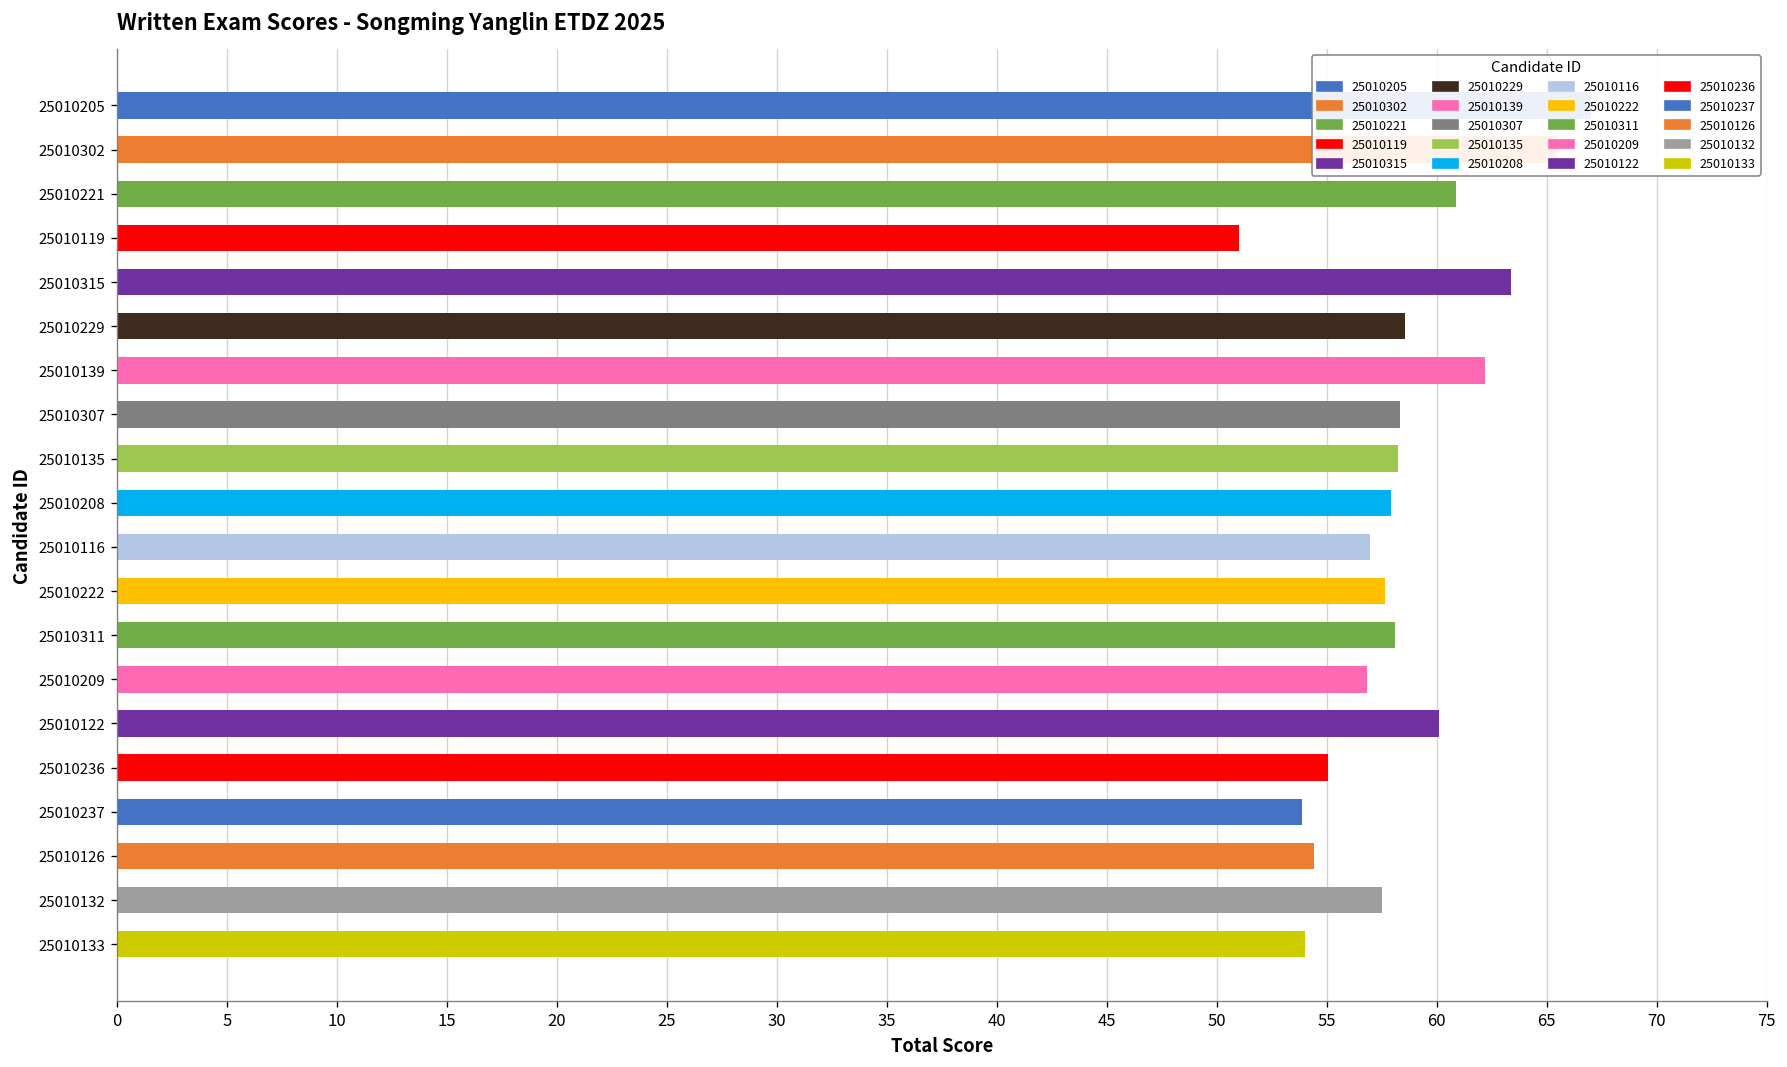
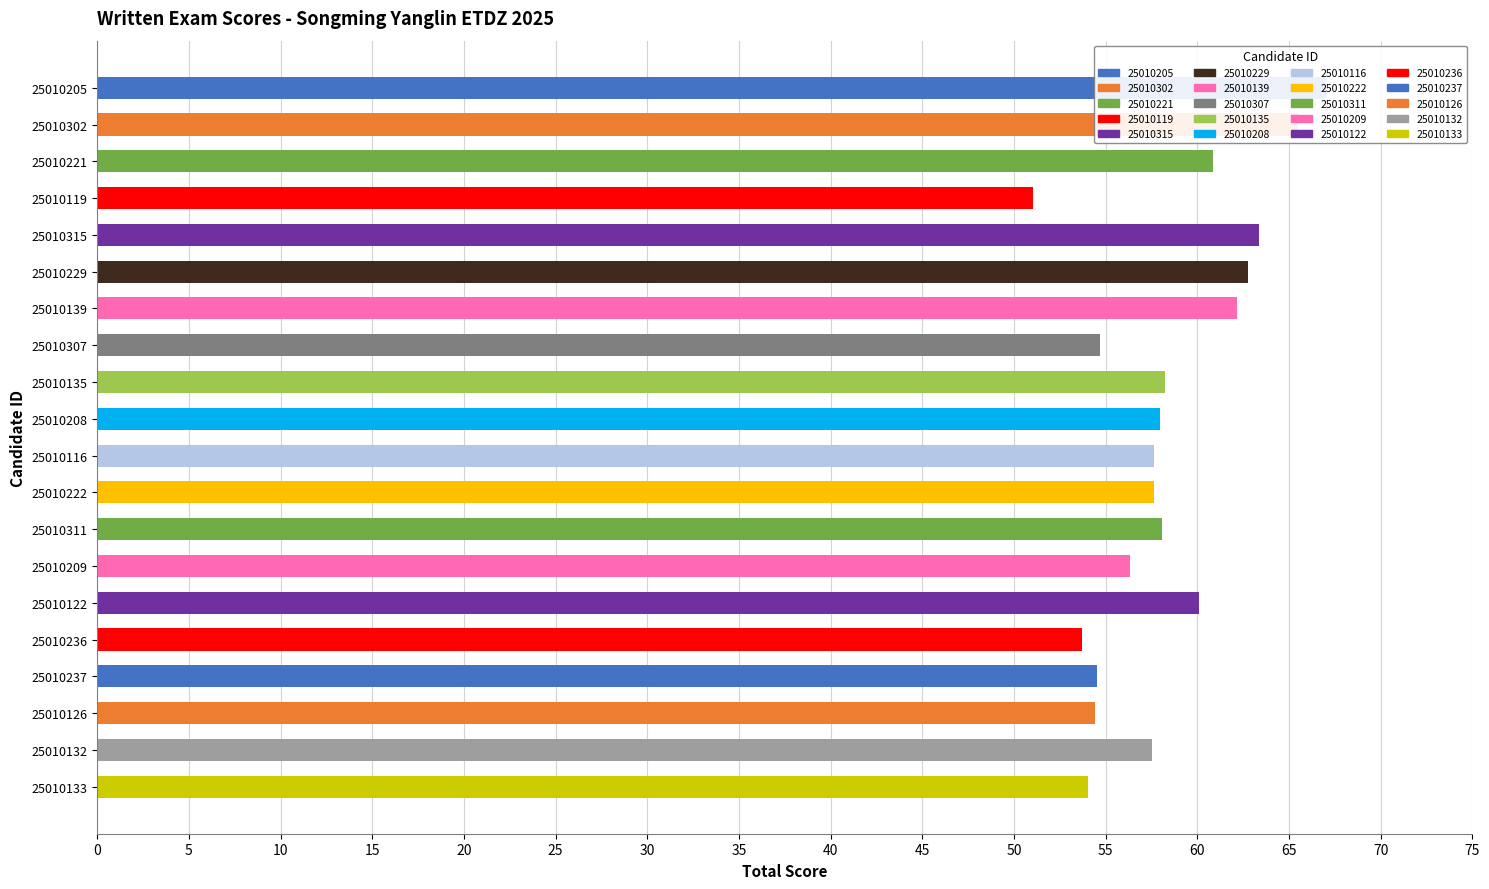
25010229: 58.5 -> 62.7
25010307: 58.3 -> 54.7
25010116: 57.0 -> 57.7
25010209: 56.8 -> 56.3
25010236: 55.1 -> 53.7
25010237: 53.9 -> 54.5
